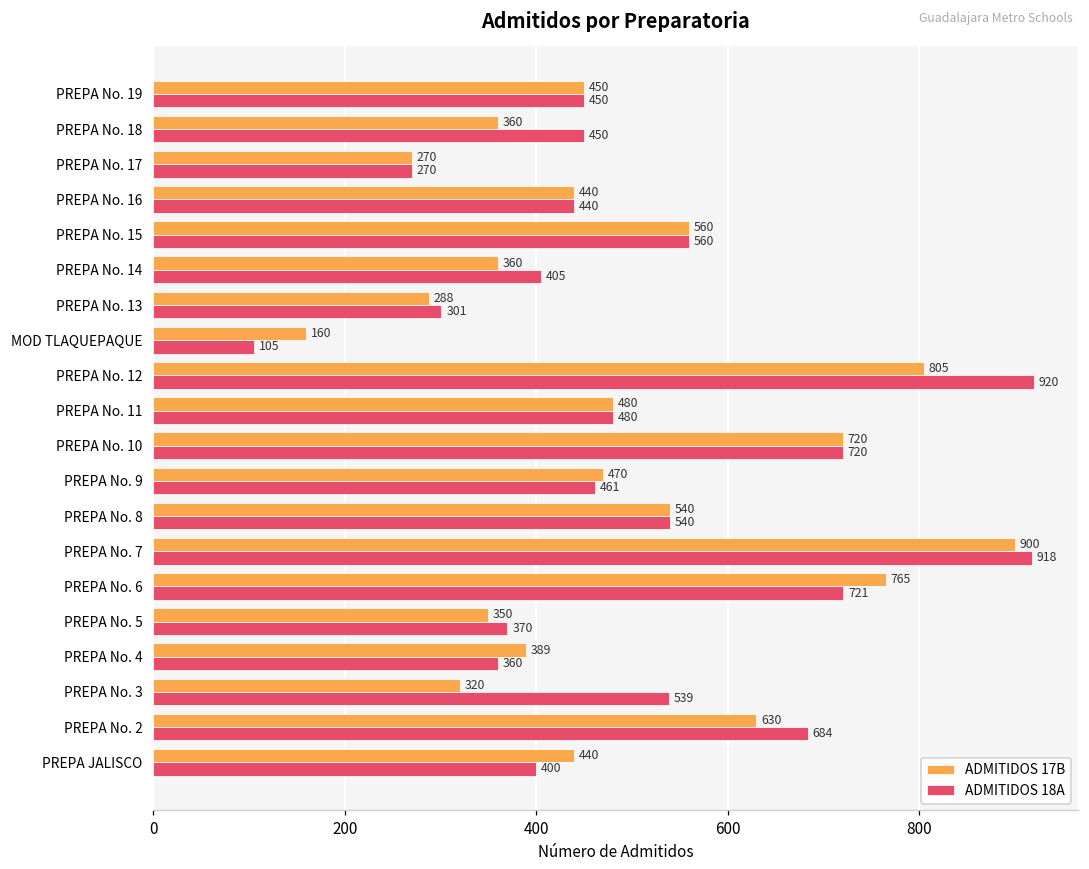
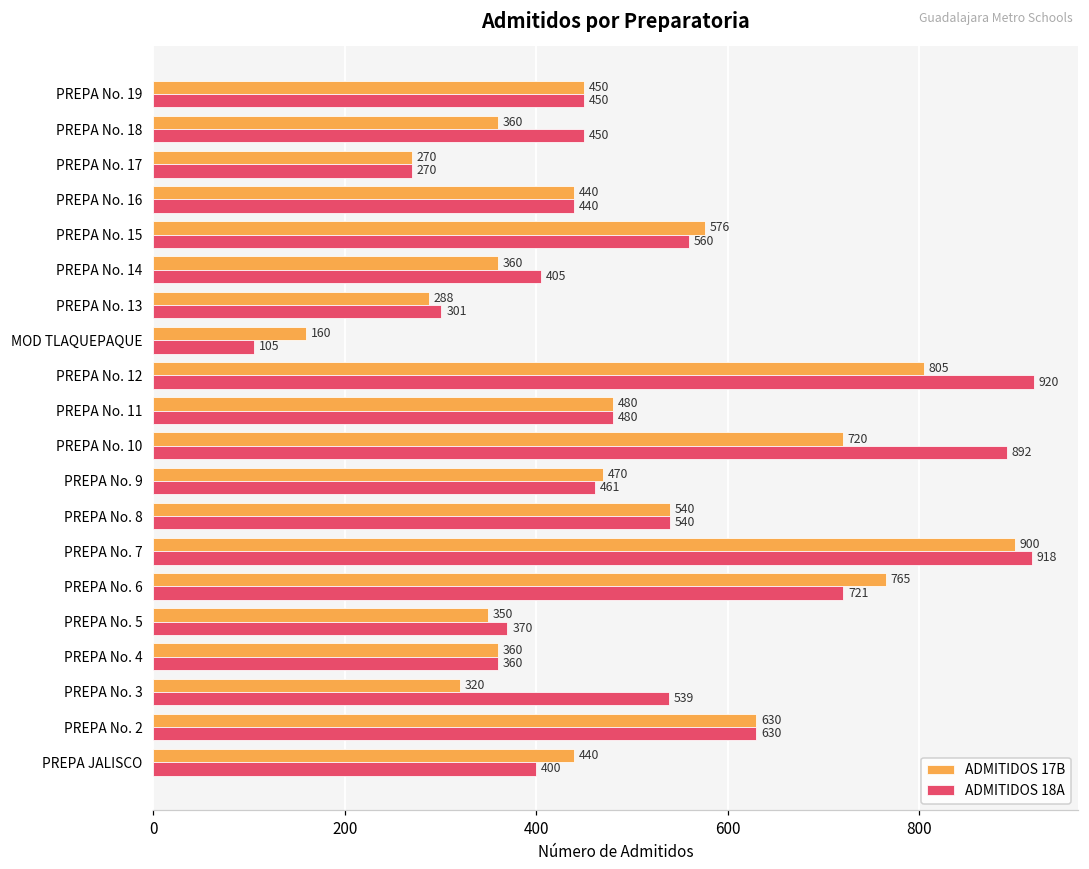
ADMITIDOS 17B, PREPA No. 15: 560 -> 576
ADMITIDOS 18A, PREPA No. 10: 720 -> 892
ADMITIDOS 17B, PREPA No. 4: 389 -> 360
ADMITIDOS 18A, PREPA No. 2: 684 -> 630
